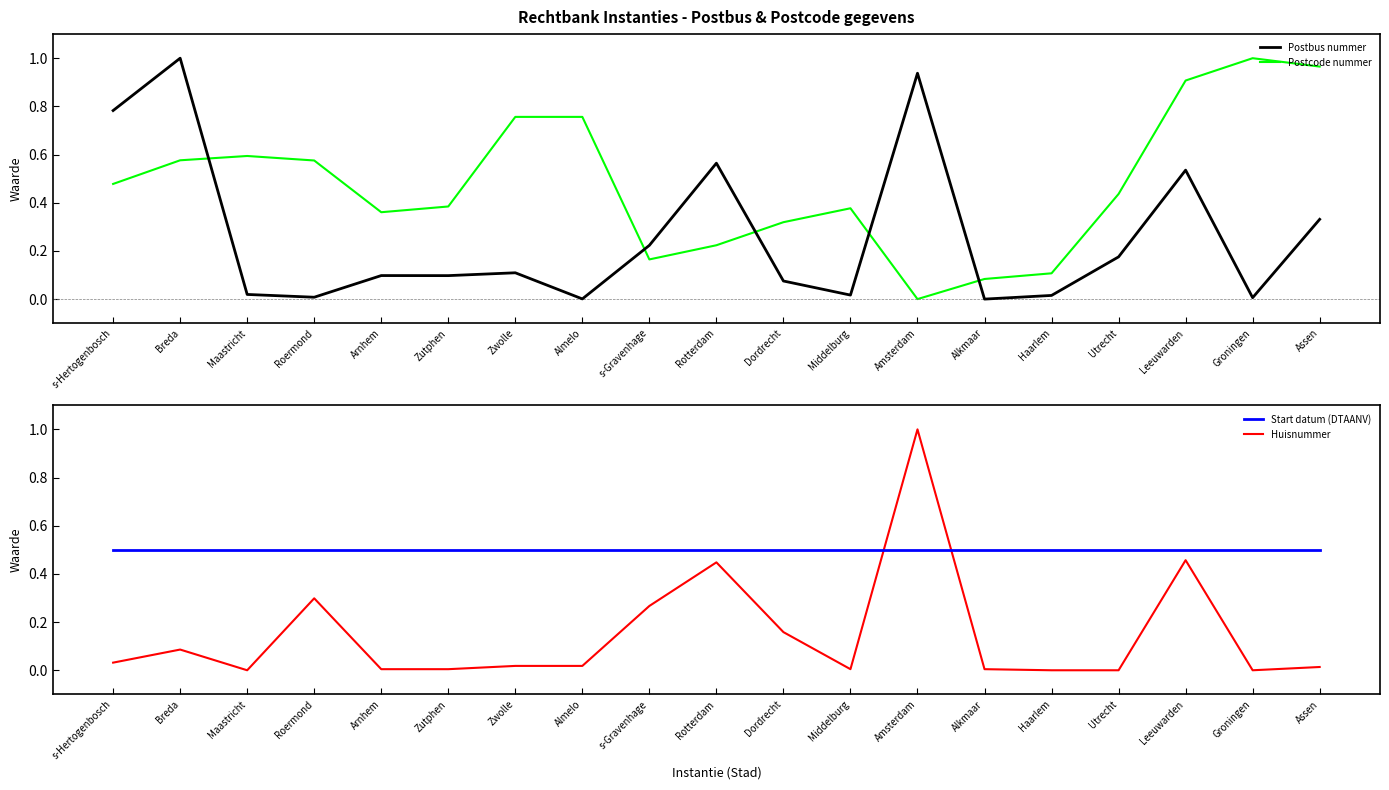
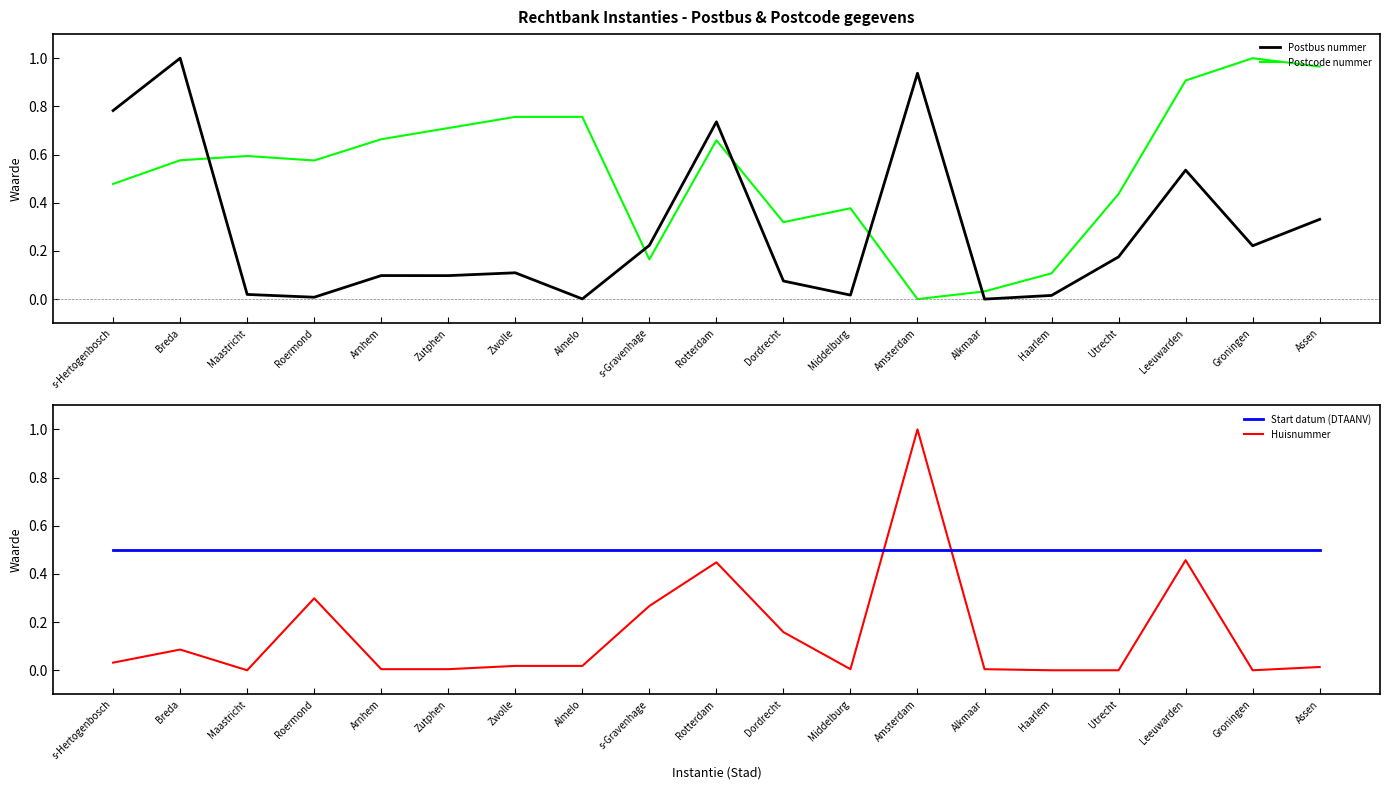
Rechtbank Instanties - Postbus & Postcode gegevens, Postcode nummer, Arnhem: 0.36 -> 0.66
Rechtbank Instanties - Postbus & Postcode gegevens, Postcode nummer, Zutphen: 0.38 -> 0.71
Rechtbank Instanties - Postbus & Postcode gegevens, Postbus nummer, Rotterdam: 0.56 -> 0.74
Rechtbank Instanties - Postbus & Postcode gegevens, Postcode nummer, Rotterdam: 0.22 -> 0.66
Rechtbank Instanties - Postbus & Postcode gegevens, Postcode nummer, Alkmaar: 0.08 -> 0.03
Rechtbank Instanties - Postbus & Postcode gegevens, Postbus nummer, Groningen: 0.01 -> 0.22
